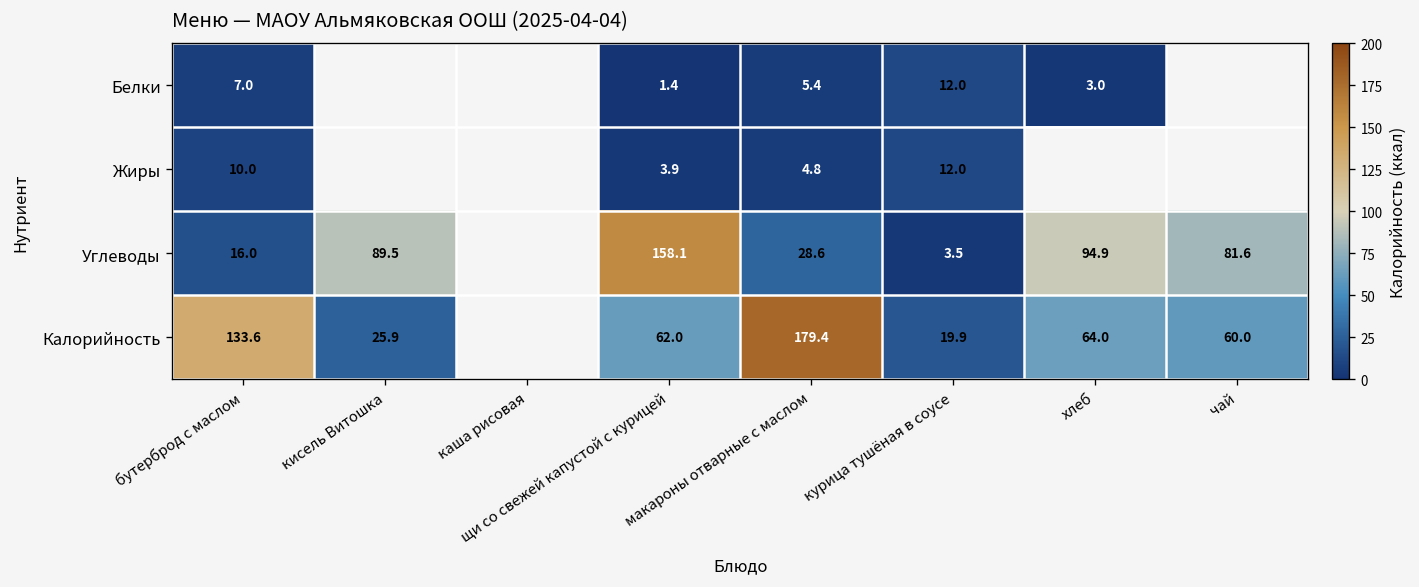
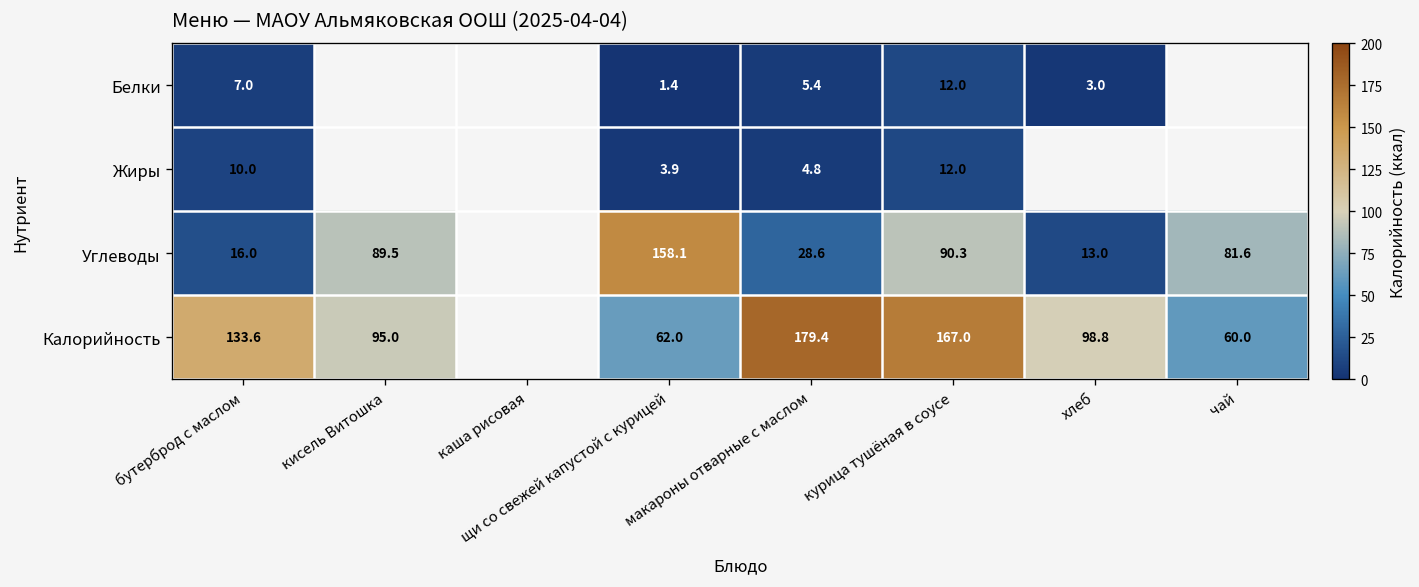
Углеводы, курица тушёная в соусе: 3.5 -> 90.3
Углеводы, хлеб: 94.9 -> 13.0
Калорийность, кисель Витошка: 25.9 -> 95.0
Калорийность, курица тушёная в соусе: 19.9 -> 167.0
Калорийность, хлеб: 64.0 -> 98.8
